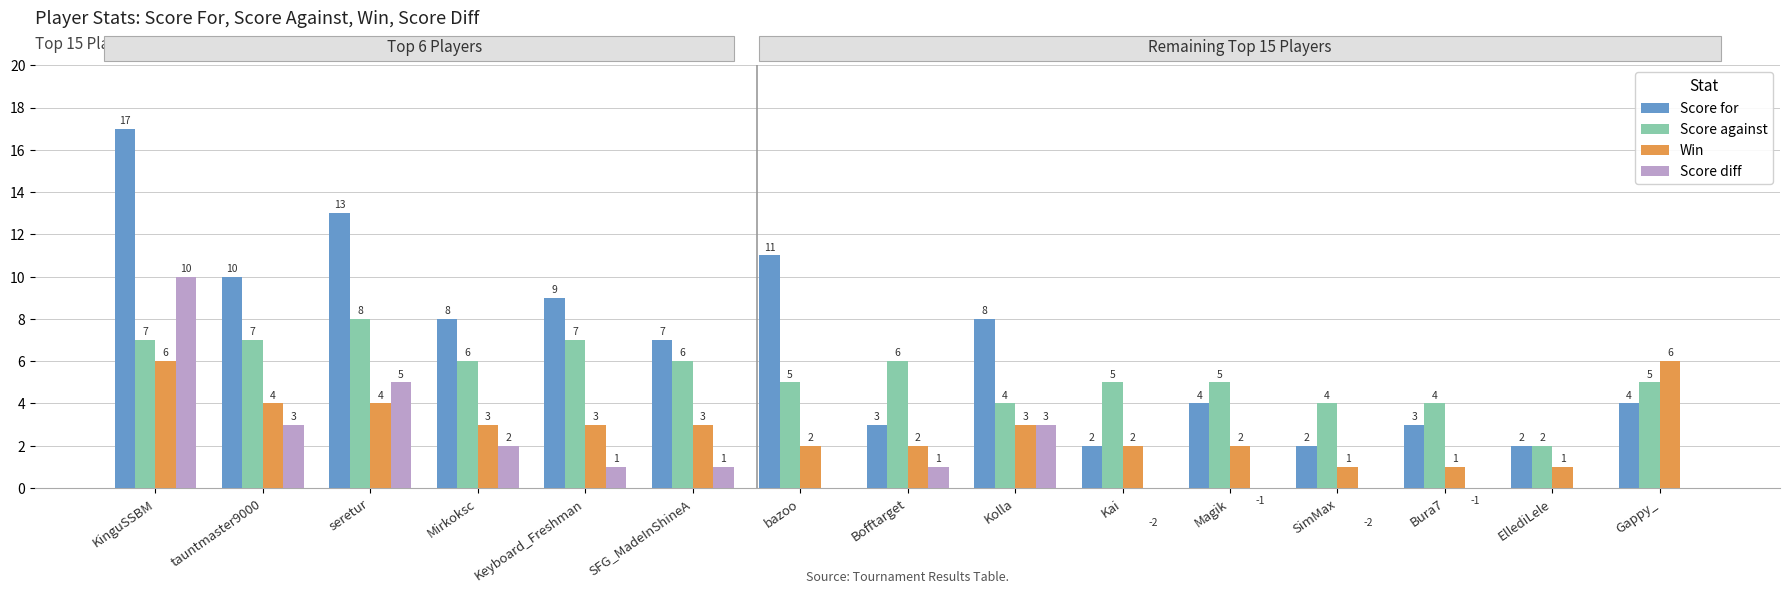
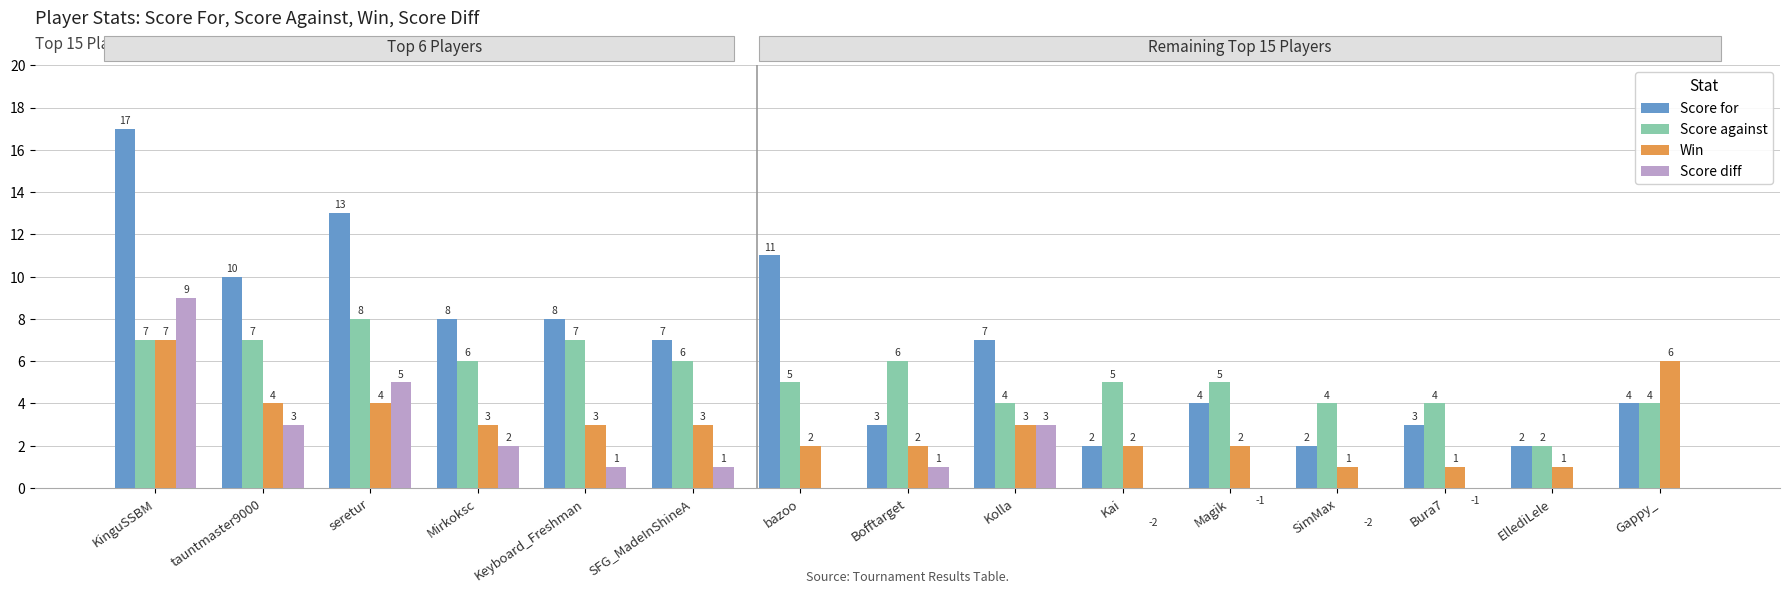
Win, KinguSSBM: 6 -> 7
Score diff, KinguSSBM: 10 -> 9
Score for, Keyboard_Freshman: 9 -> 8
Score for, Kolla: 8 -> 7
Score against, Gappy_: 5 -> 4
